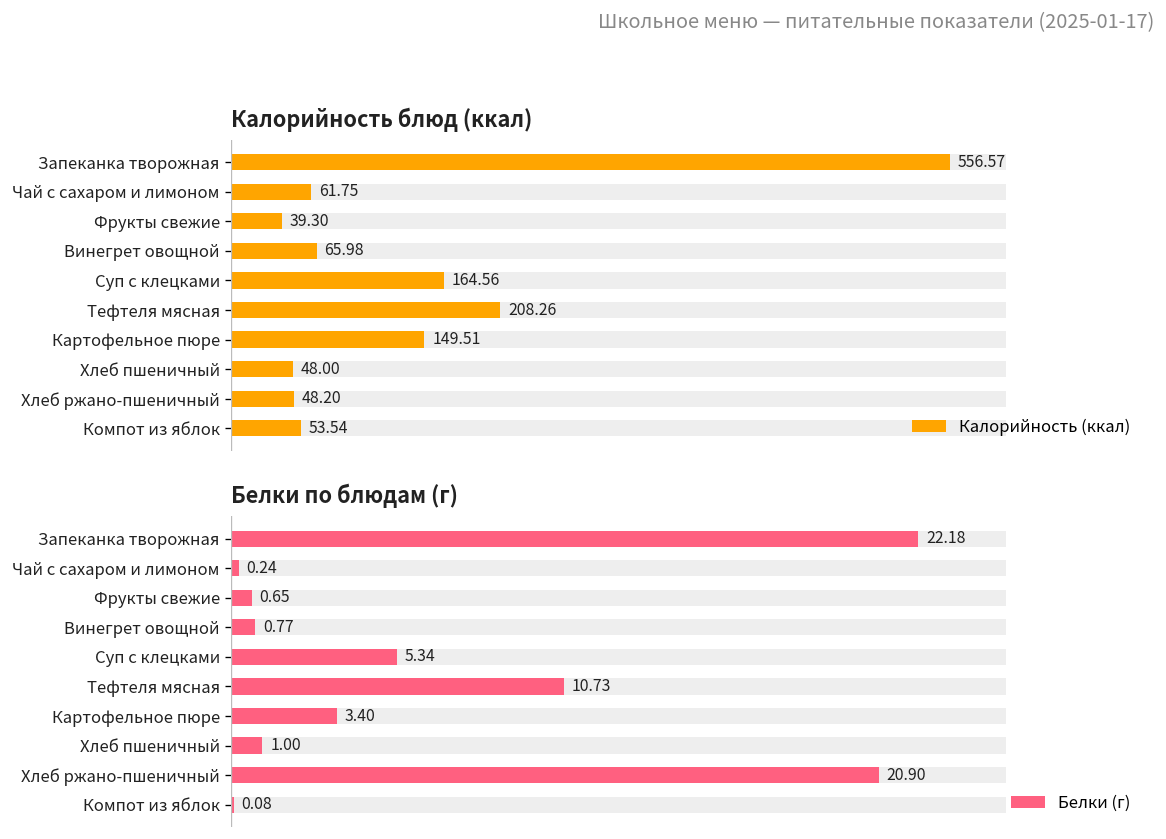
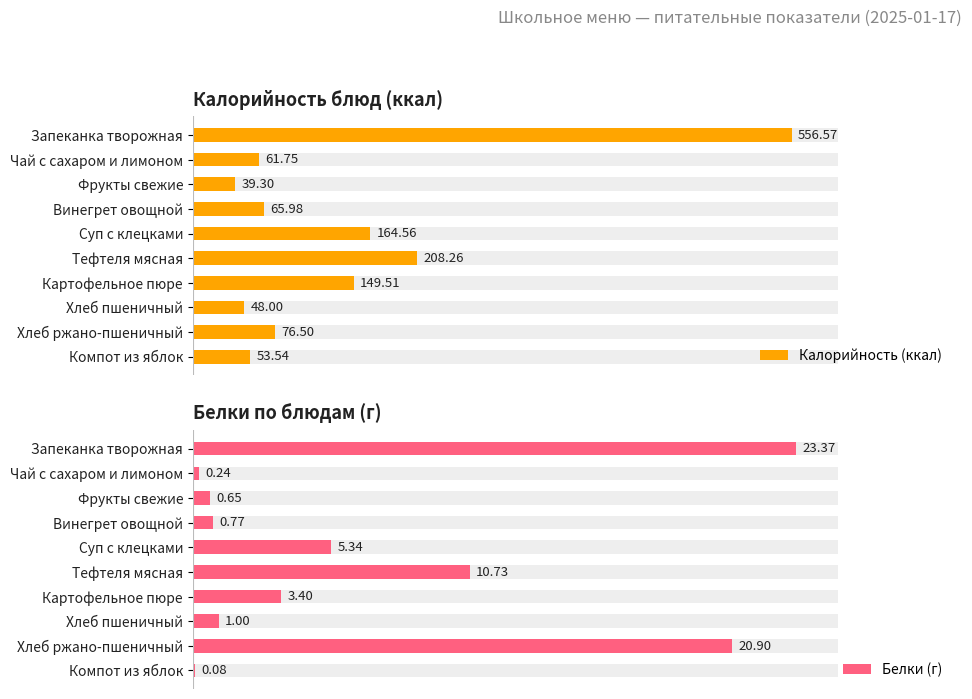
Калорийность блюд (ккал), Калорийность (ккал), Хлеб ржано-пшеничный: 48.20 -> 76.50
Белки по блюдам (г), Белки (г), Запеканка творожная: 22.18 -> 23.37
